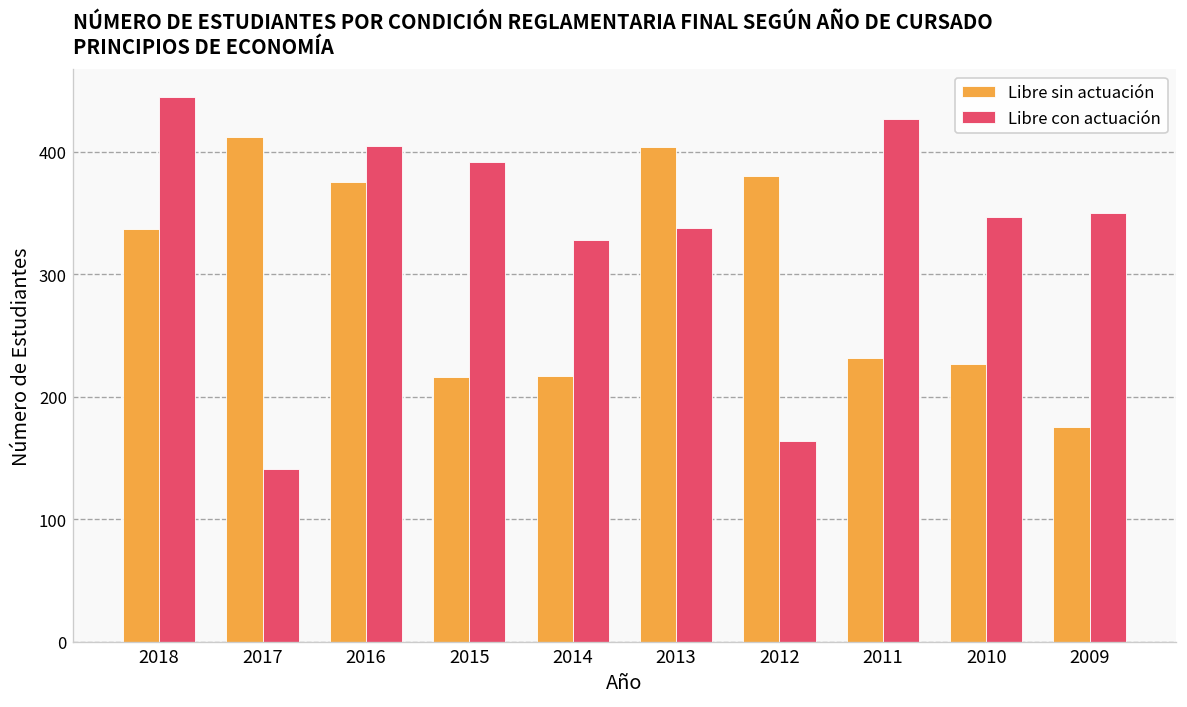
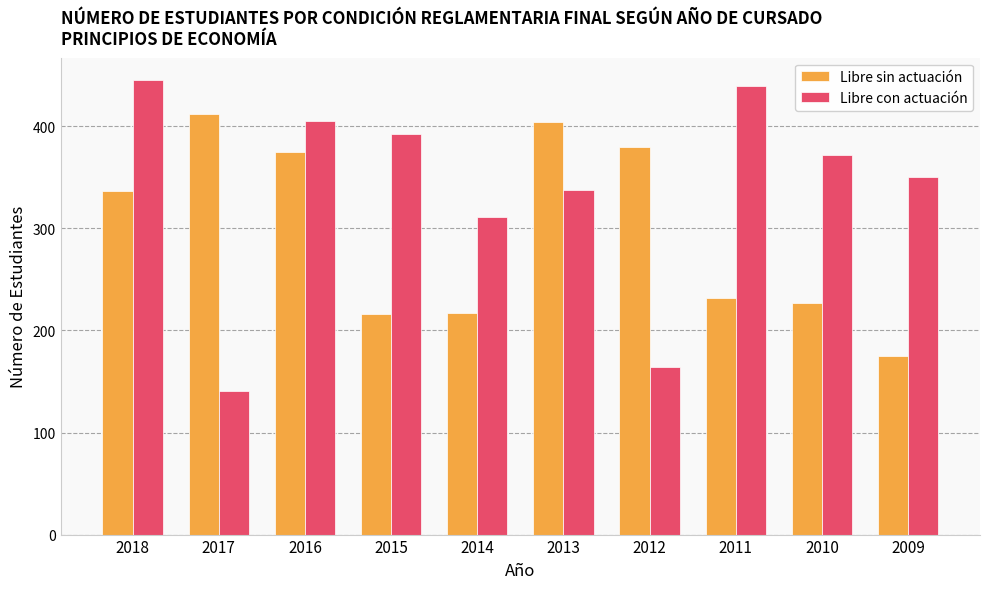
Libre con actuación, 2014: 328 -> 311
Libre con actuación, 2011: 427 -> 440
Libre con actuación, 2010: 347 -> 372
